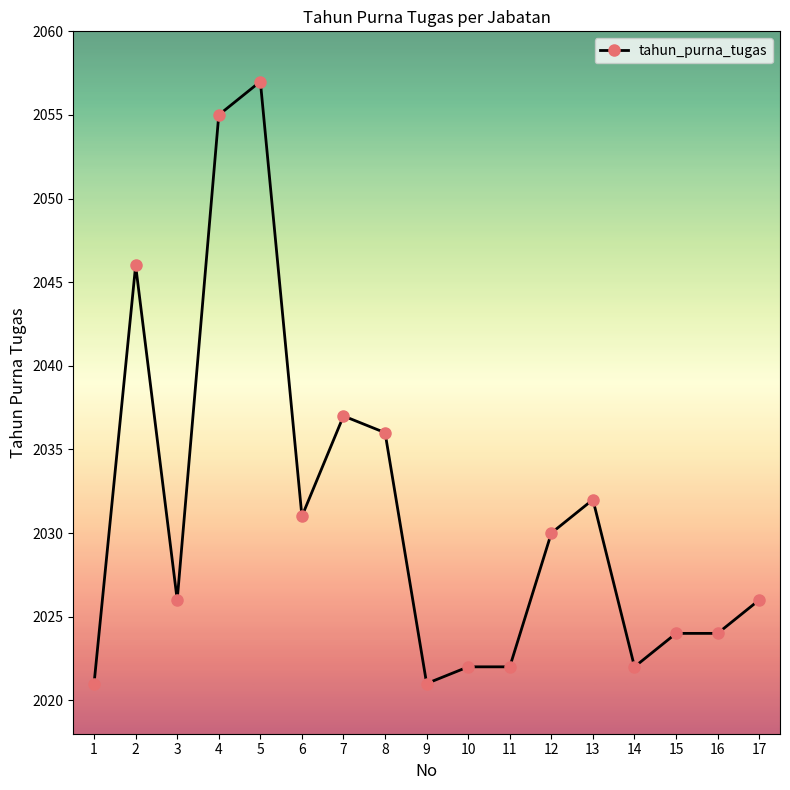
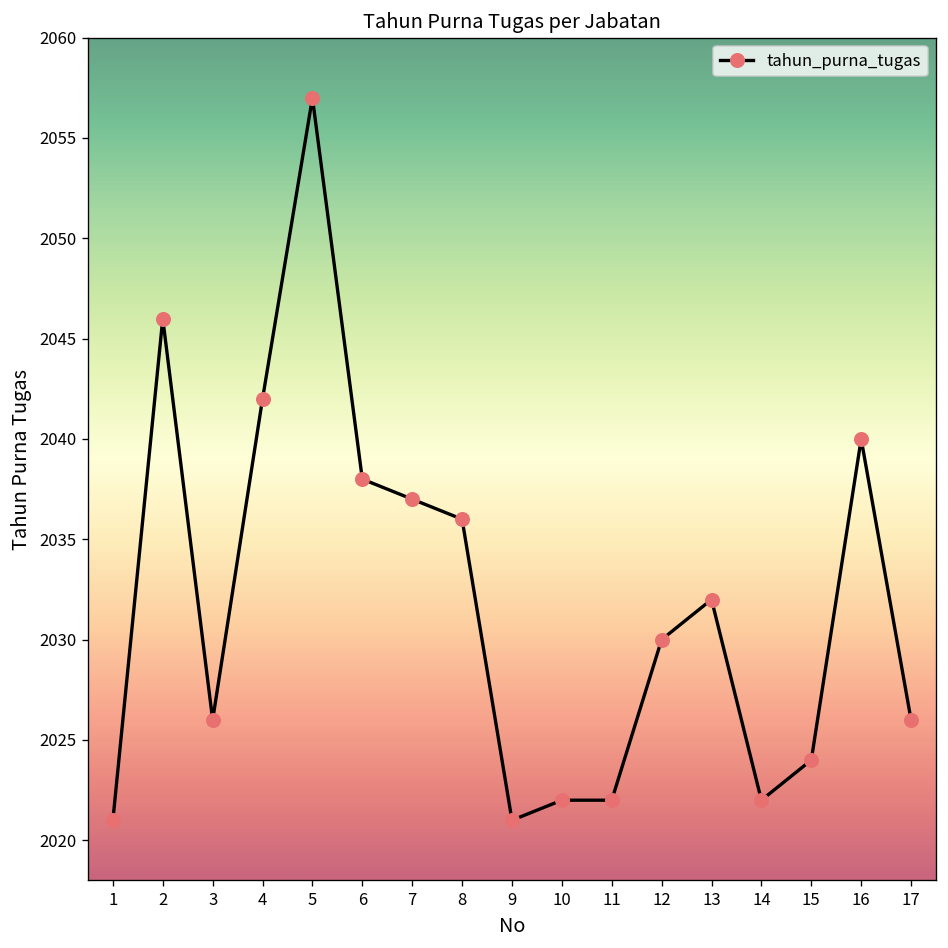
4: 2055 -> 2042
6: 2031 -> 2038
16: 2024 -> 2040
